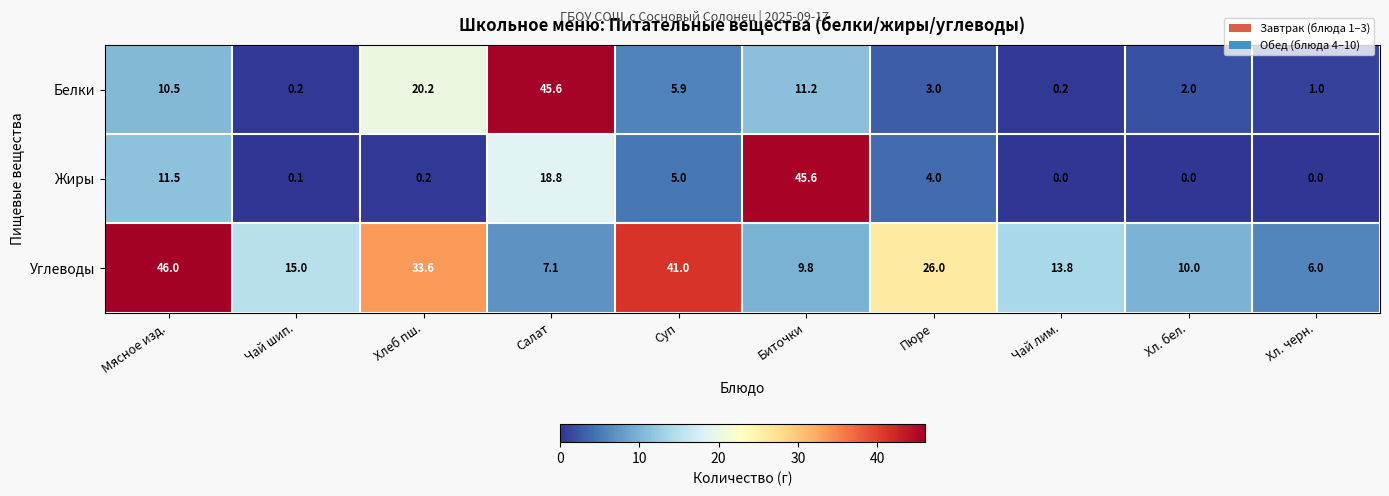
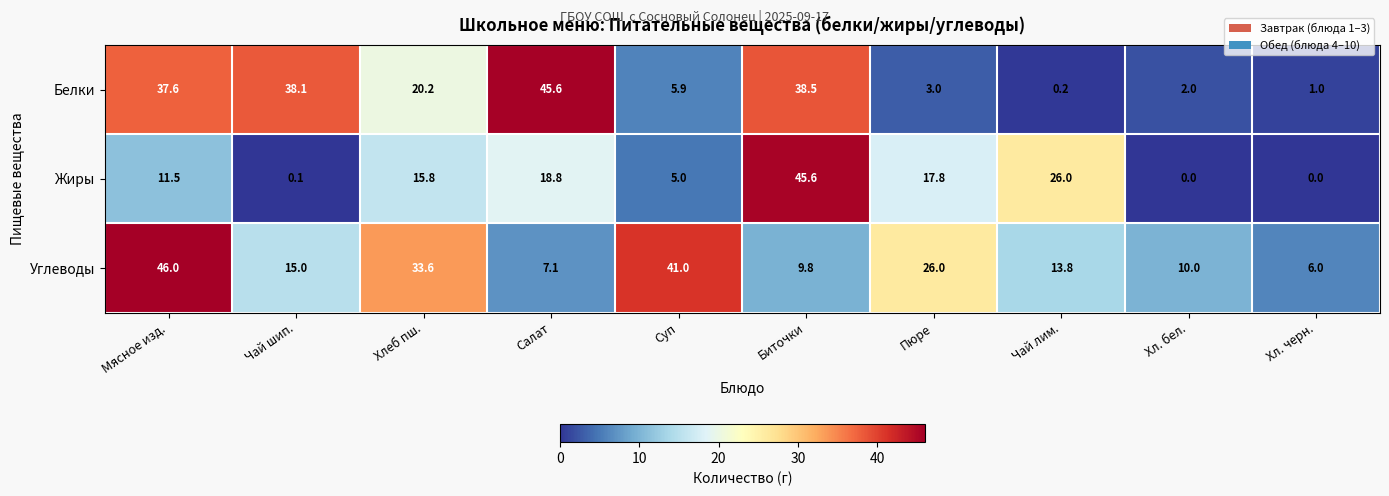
Белки, Мясное изд.: 10.5 -> 37.6
Белки, Чай шип.: 0.2 -> 38.1
Белки, Биточки: 11.2 -> 38.5
Жиры, Хлеб пш.: 0.2 -> 15.8
Жиры, Пюре: 4.0 -> 17.8
Жиры, Чай лим.: 0.0 -> 26.0
